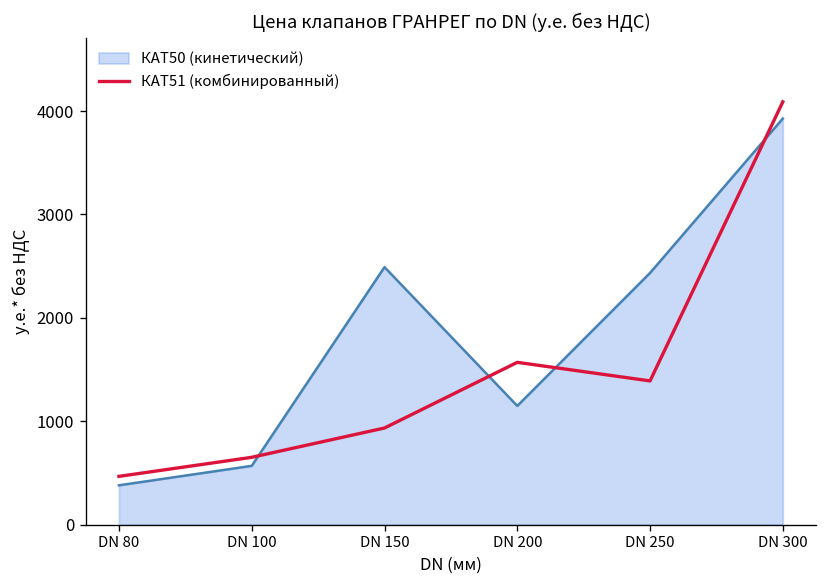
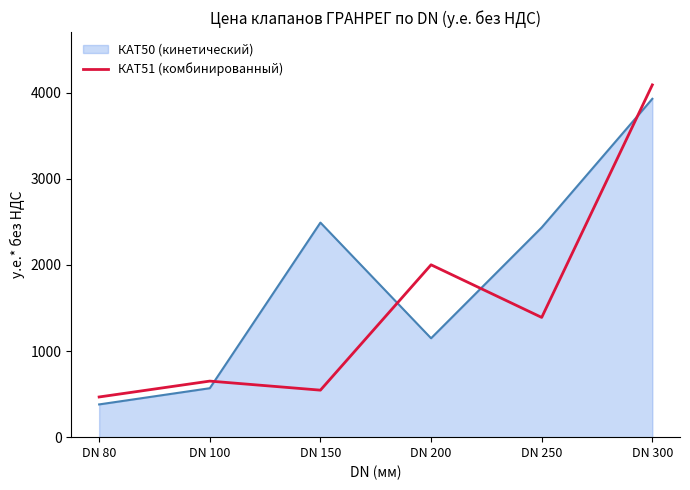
КАТ51 (комбинированный), DN 150: 900 -> 500
КАТ51 (комбинированный), DN 200: 1600 -> 2000
